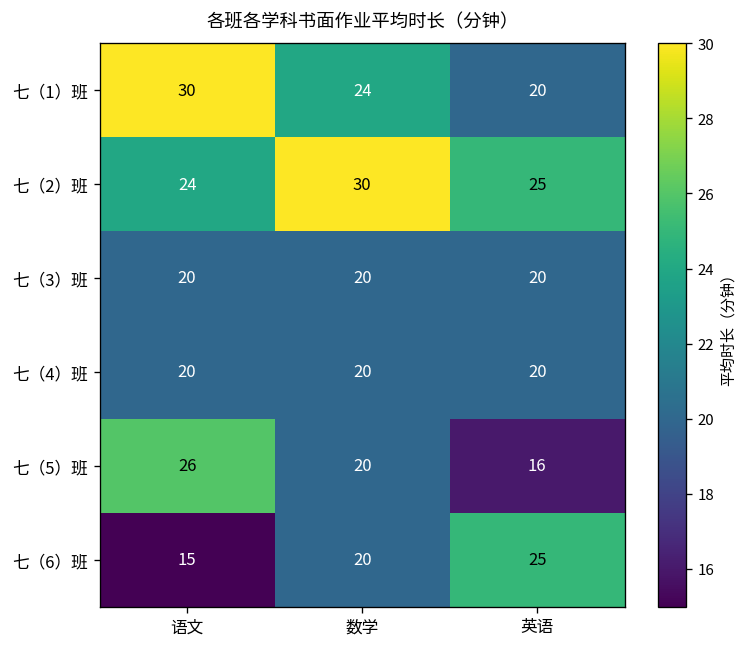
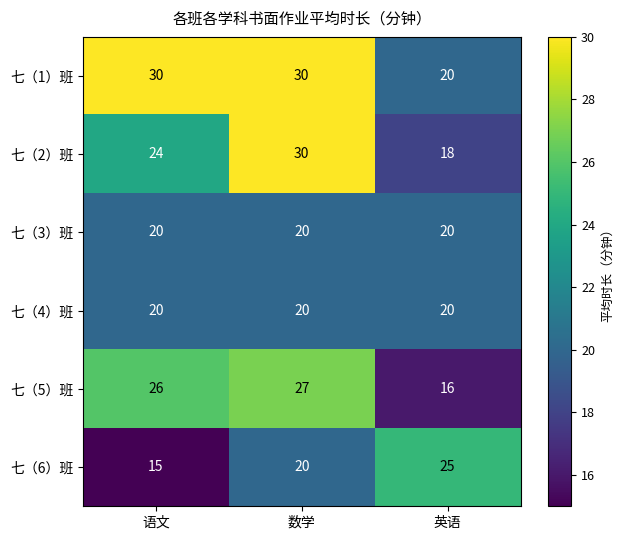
七（1）班, 数学: 24 -> 30
七（2）班, 英语: 25 -> 18
七（5）班, 数学: 20 -> 27
